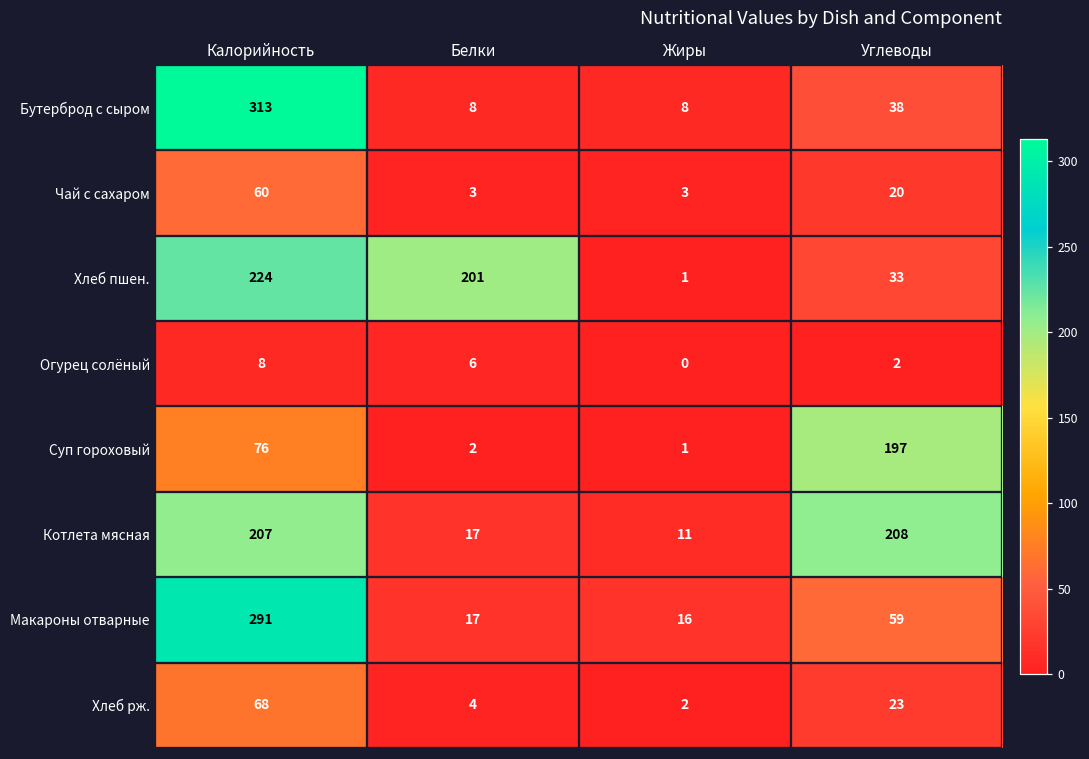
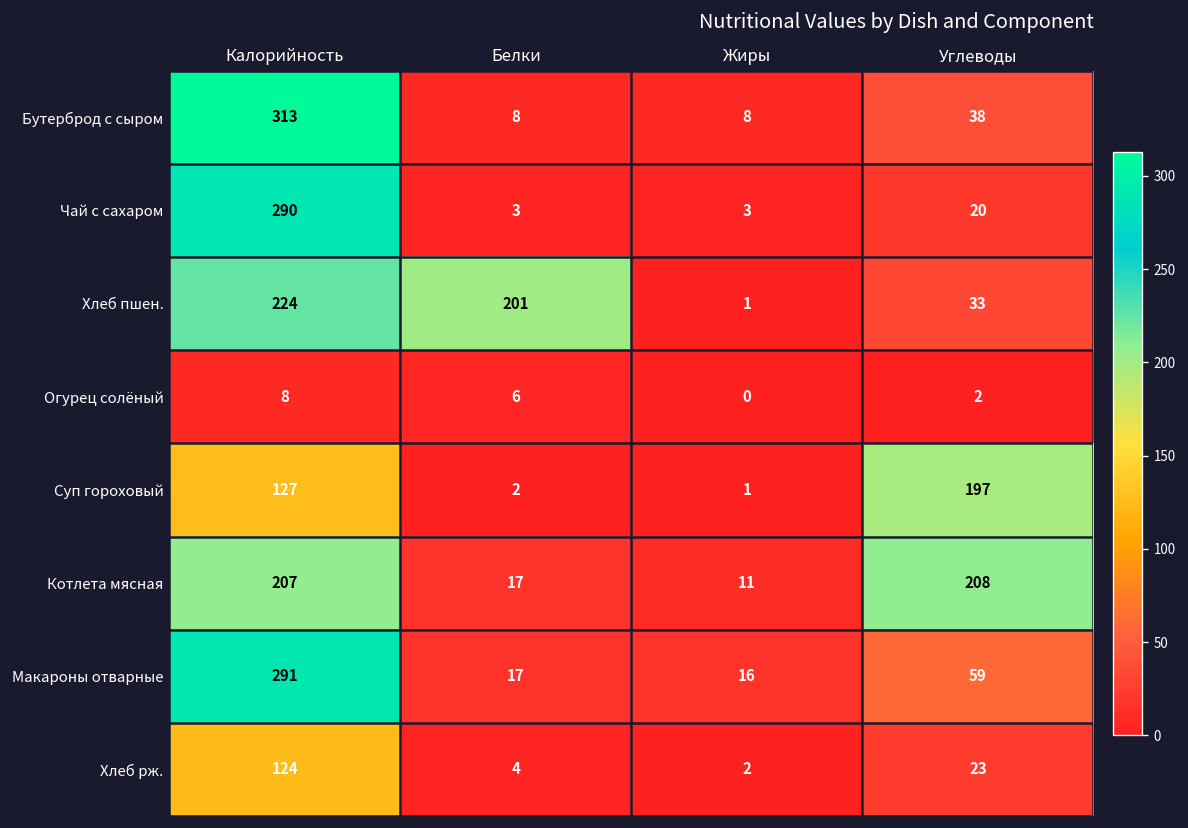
Чай с сахаром, Калорийность: 60 -> 290
Суп гороховый, Калорийность: 76 -> 127
Хлеб рж., Калорийность: 68 -> 124
